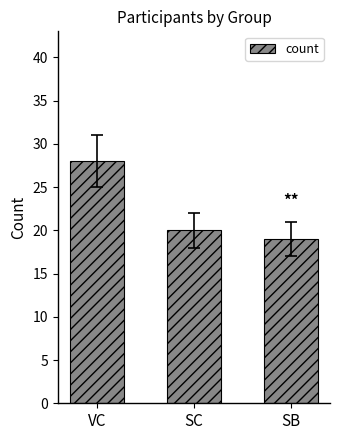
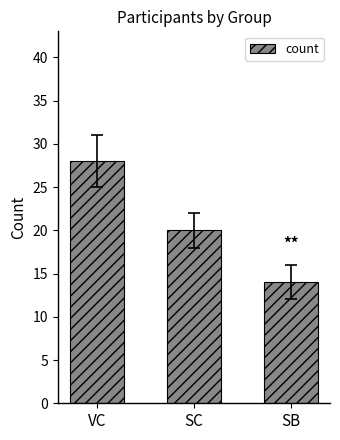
count, SB: 19 -> 14
